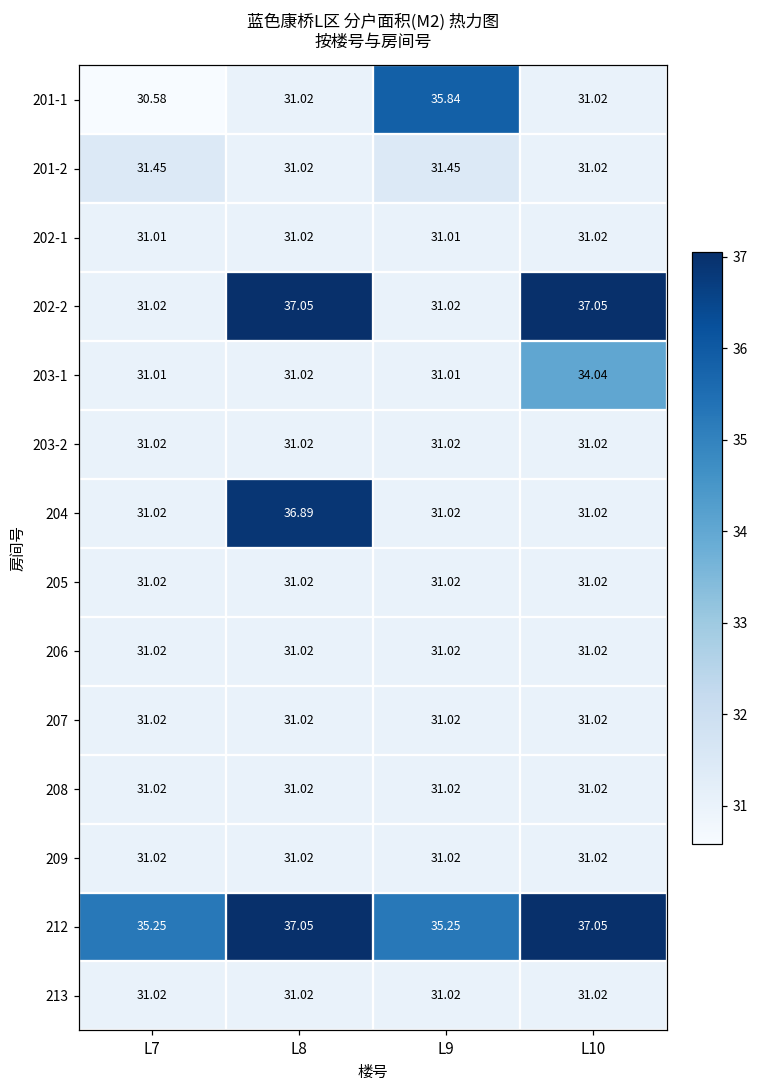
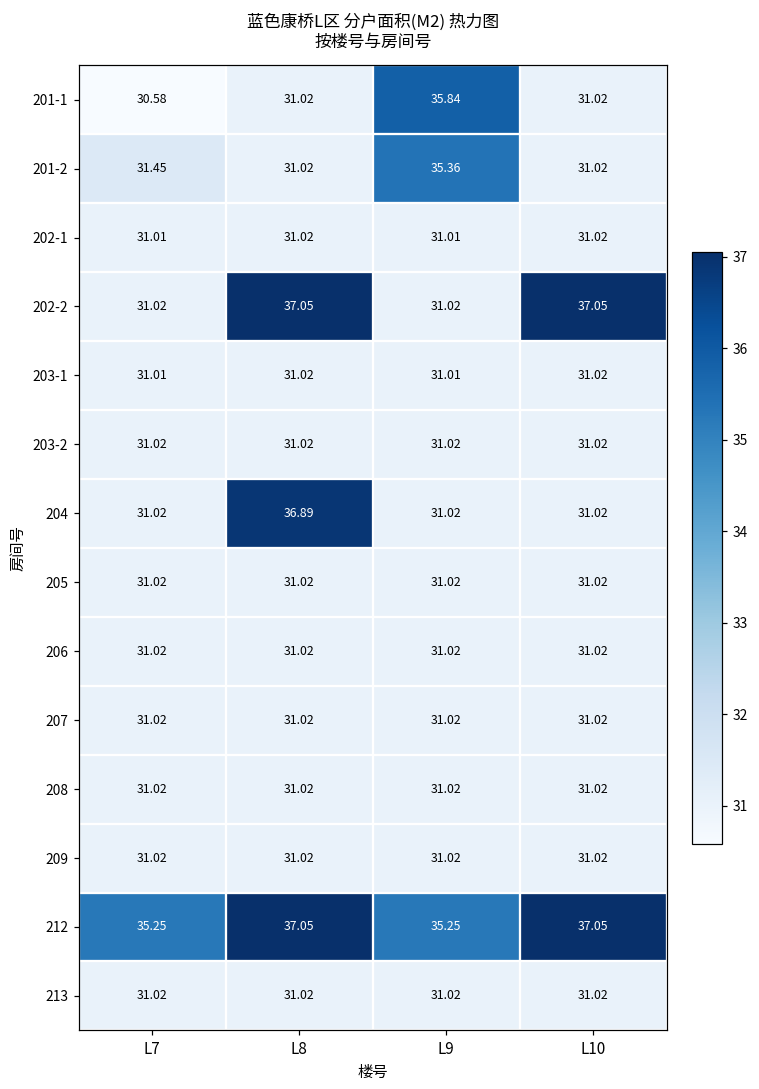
201-2, L9: 31.45 -> 35.36
203-1, L10: 34.04 -> 31.02
